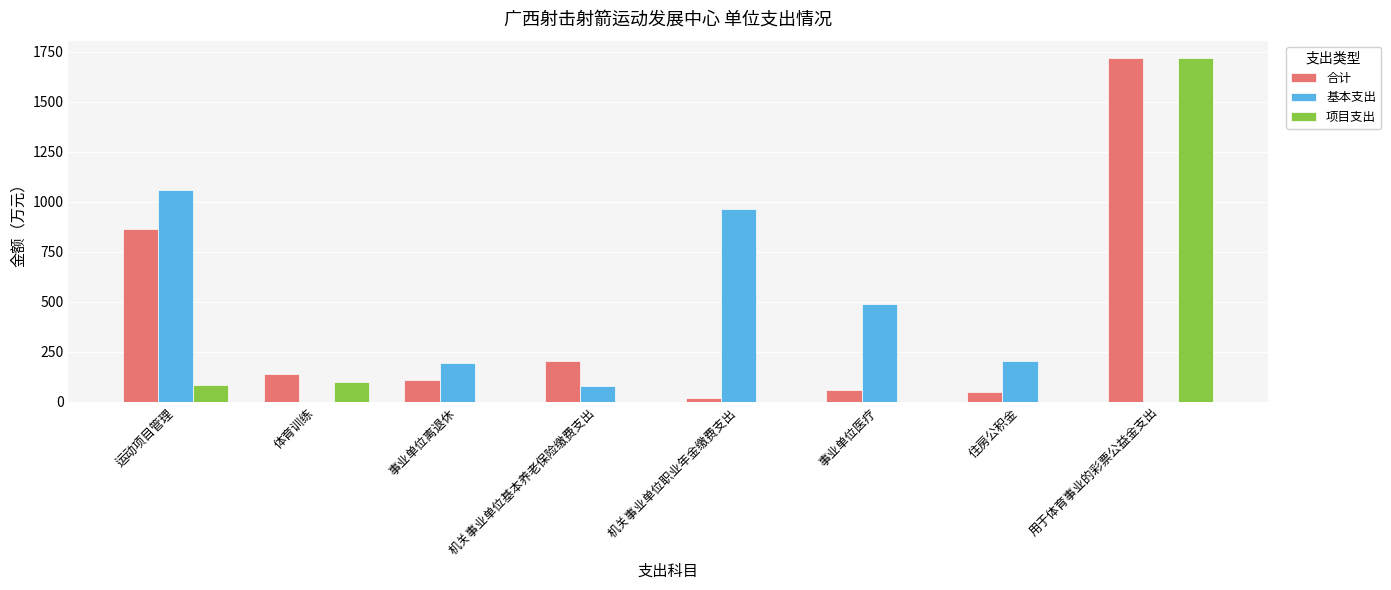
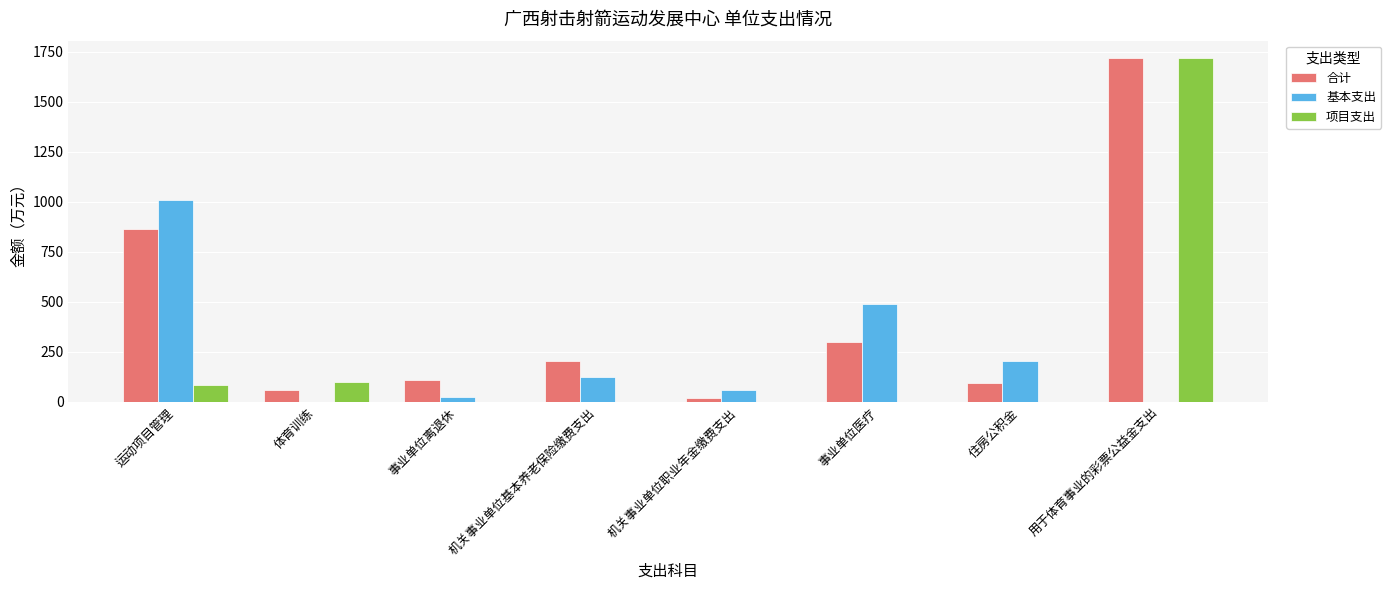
基本支出, 运动项目管理: 1060 -> 1010
合计, 体育训练: 140 -> 60
基本支出, 事业单位离退休: 200 -> 20
基本支出, 机关事业单位基本养老保险缴费支出: 80 -> 120
基本支出, 机关事业单位职业年金缴费支出: 960 -> 60
合计, 事业单位医疗: 60 -> 300
合计, 住房公积金: 50 -> 90
